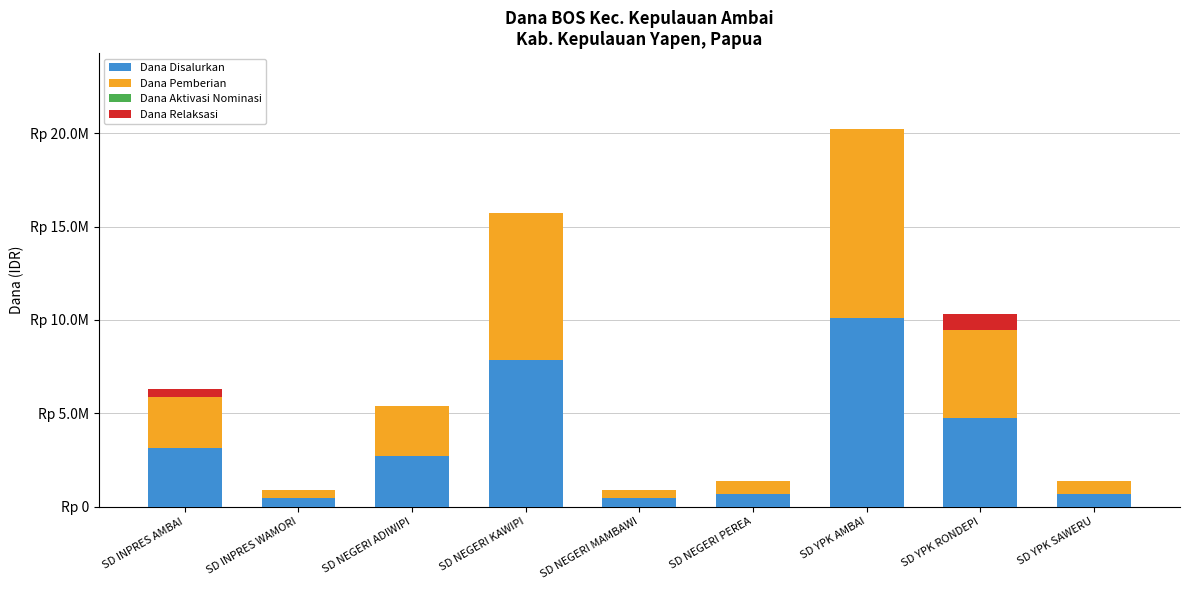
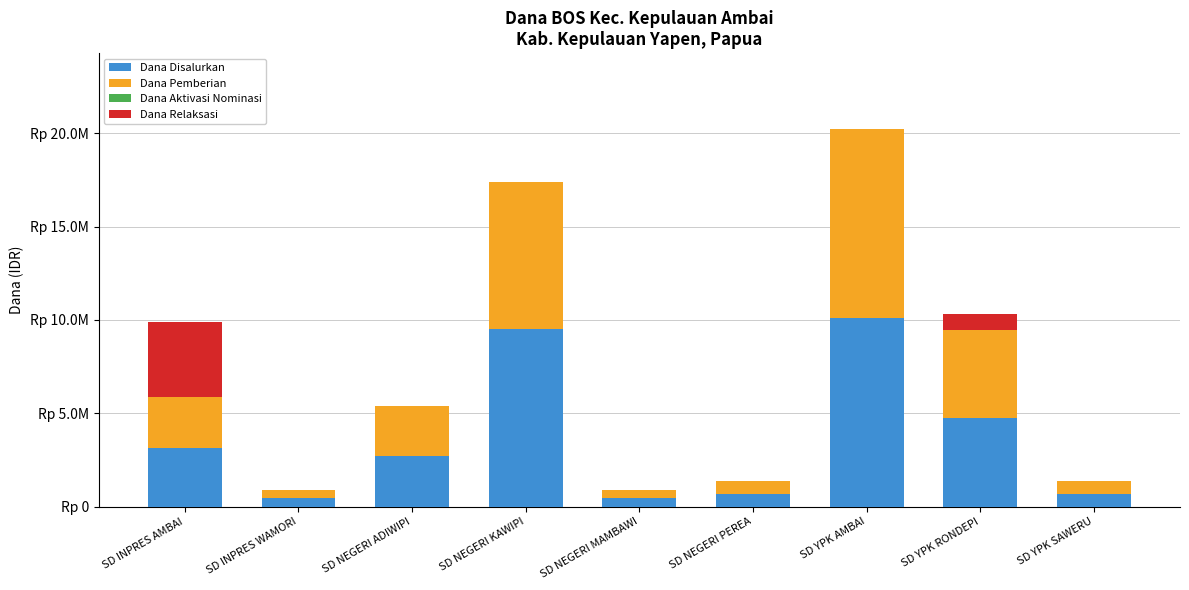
Dana Relaksasi, SD INPRES AMBAI: Rp 500000 -> Rp 4100000
Dana Disalurkan, SD NEGERI KAWIPI: Rp 7900000 -> Rp 9500000
